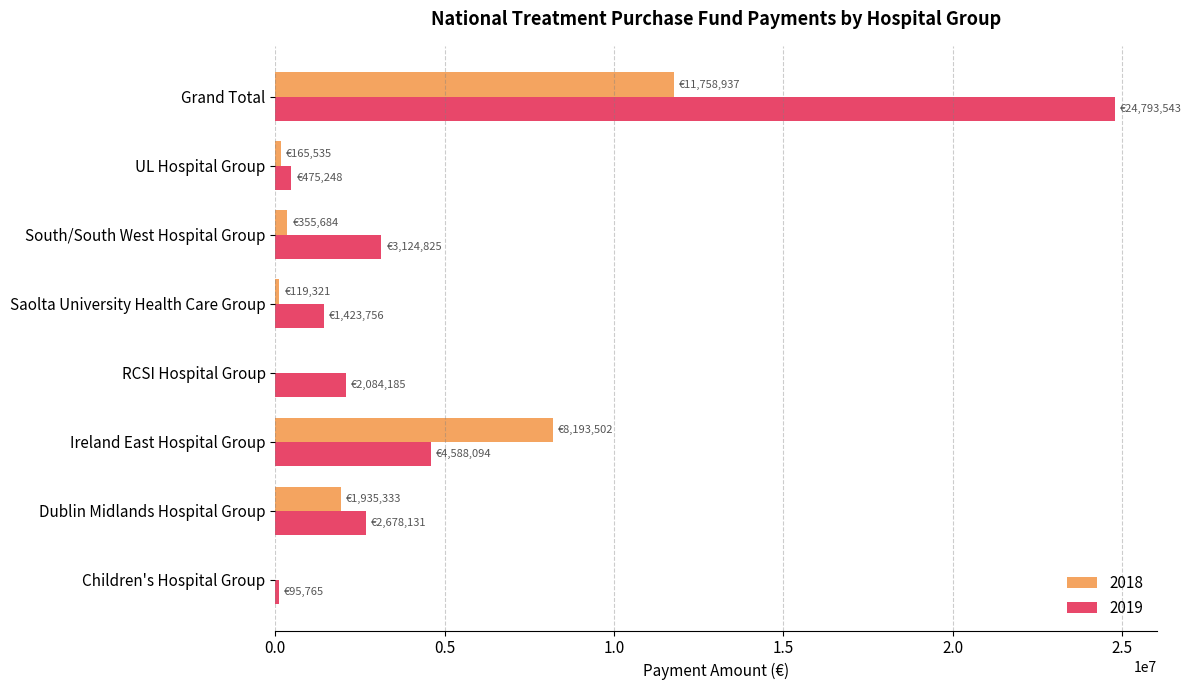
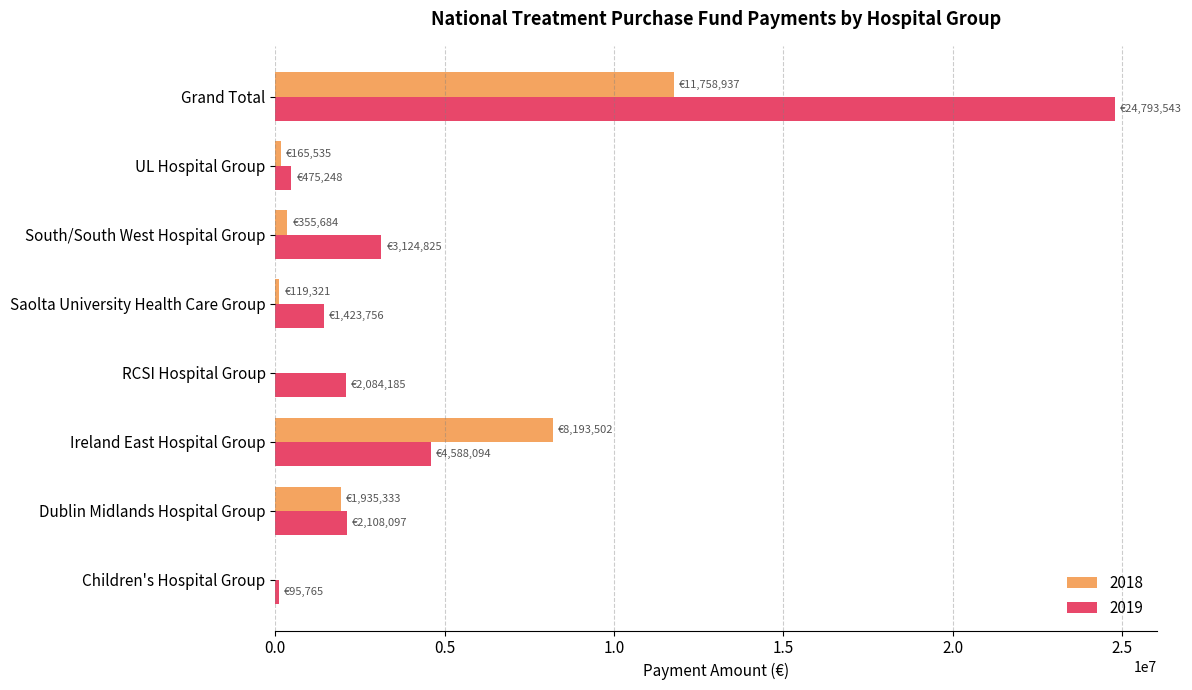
2019, Dublin Midlands Hospital Group: €2,678,131 -> €2,108,097
